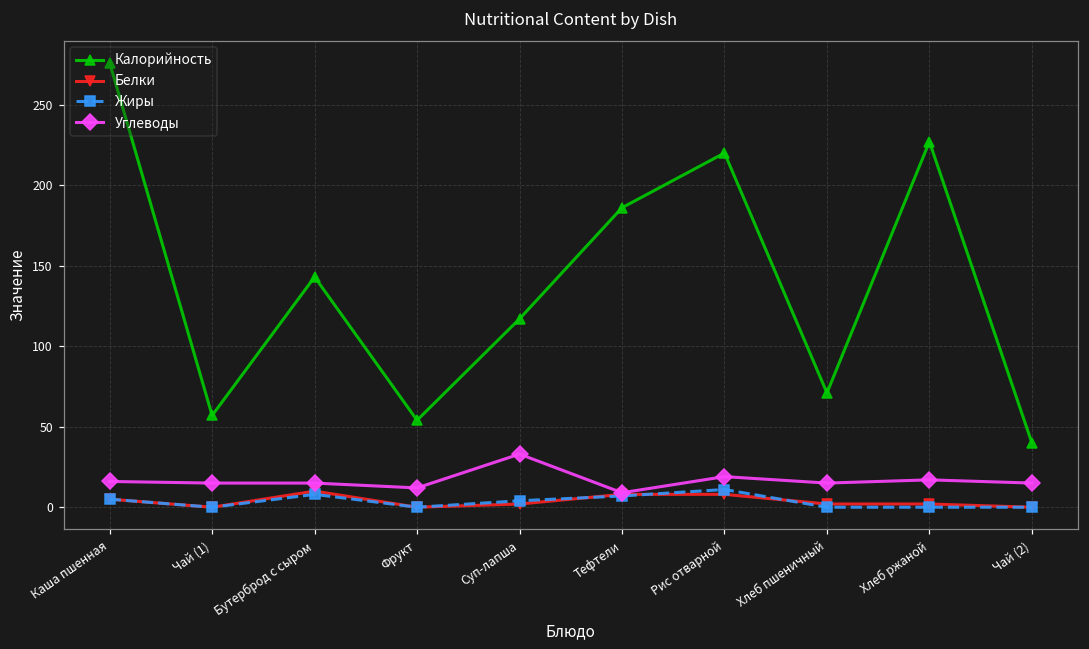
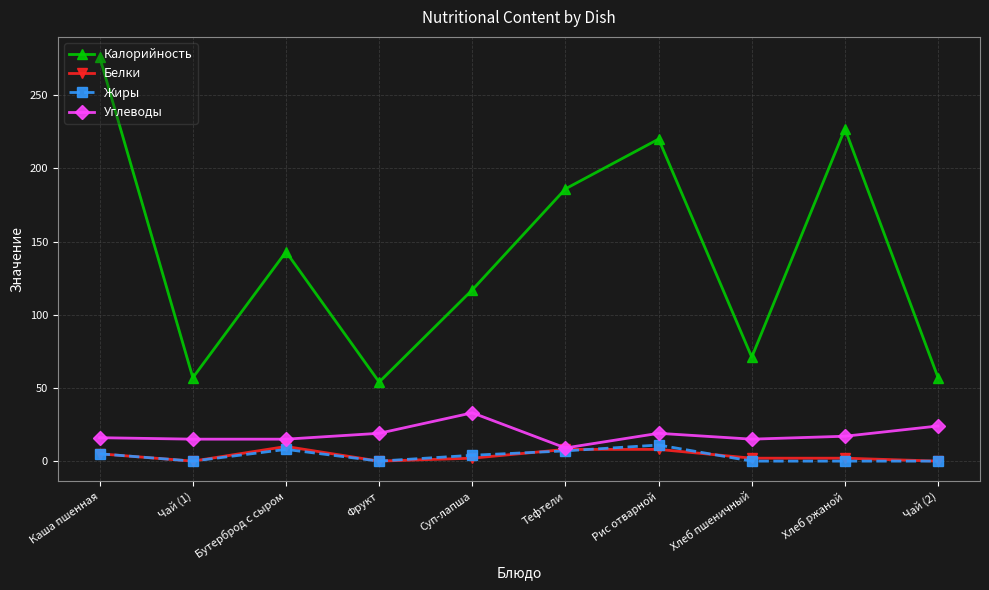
Углеводы, Фрукт: 12 -> 19
Калорийность, Чай (2): 40 -> 57
Углеводы, Чай (2): 15 -> 24
